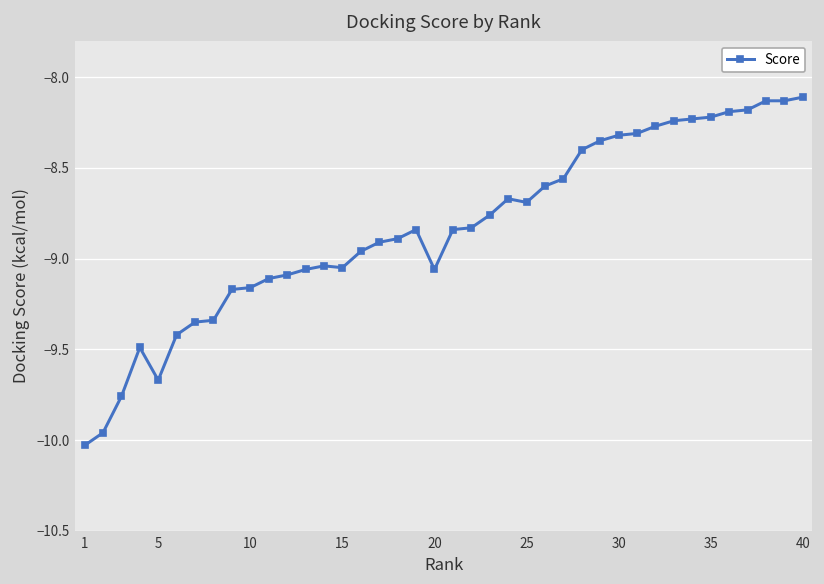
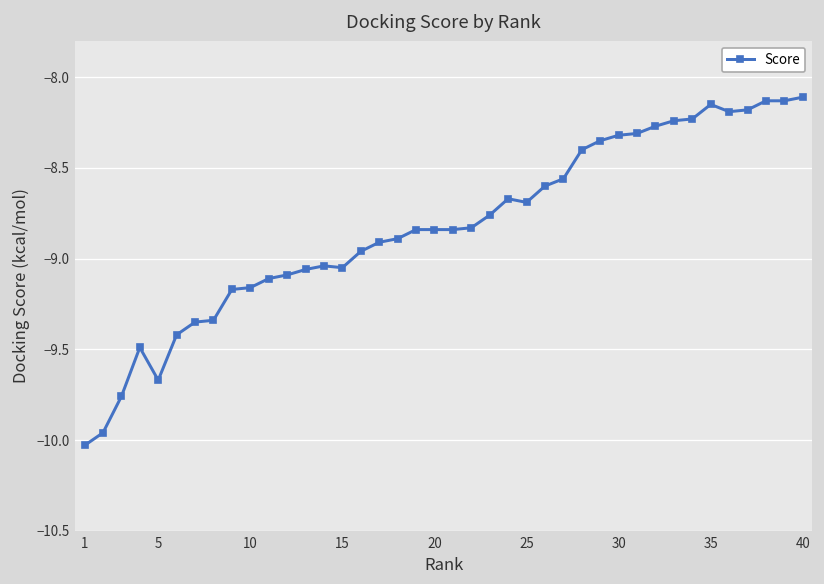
20: -9.06 -> -8.84
35: -8.22 -> -8.15
